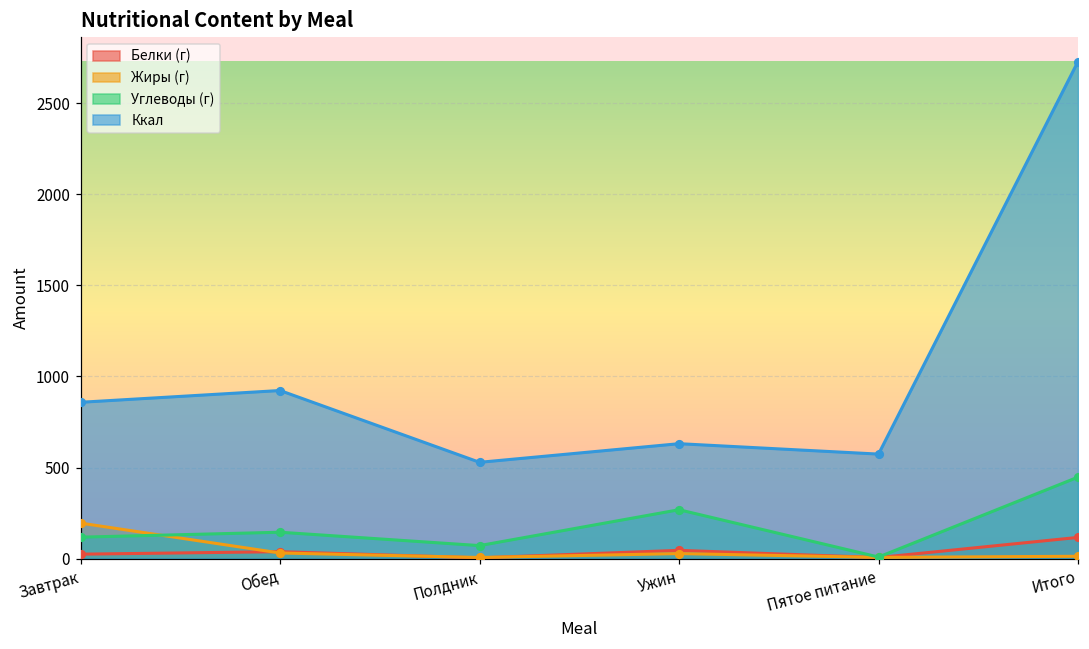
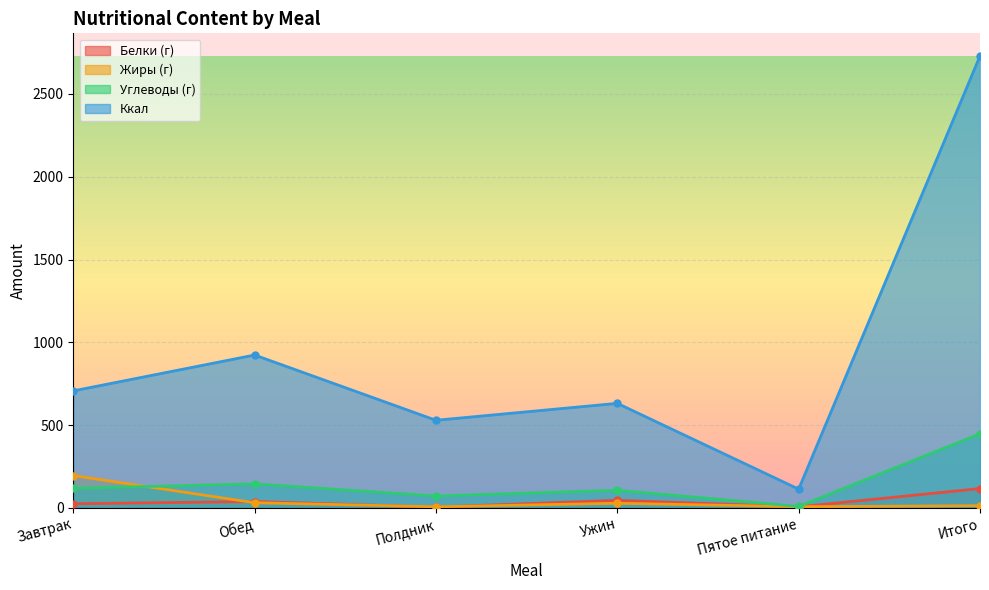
Ккал, Завтрак: 860 -> 710
Углеводы (г), Ужин: 270 -> 110
Ккал, Пятое питание: 570 -> 110
